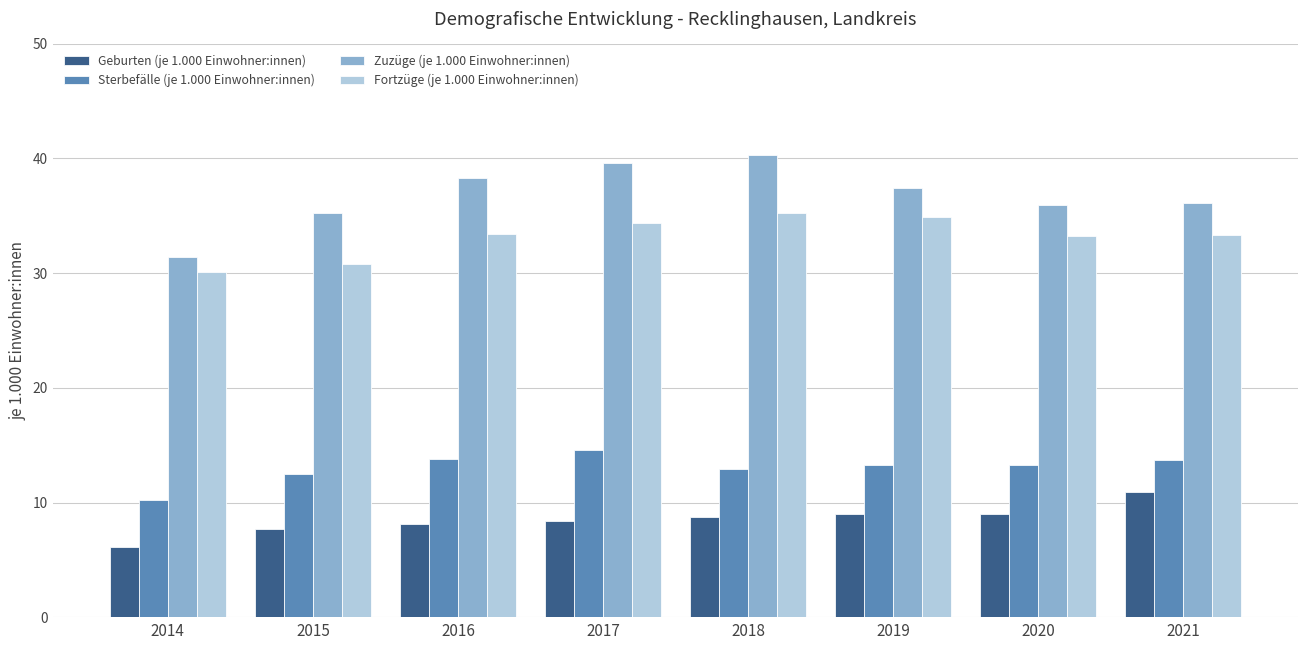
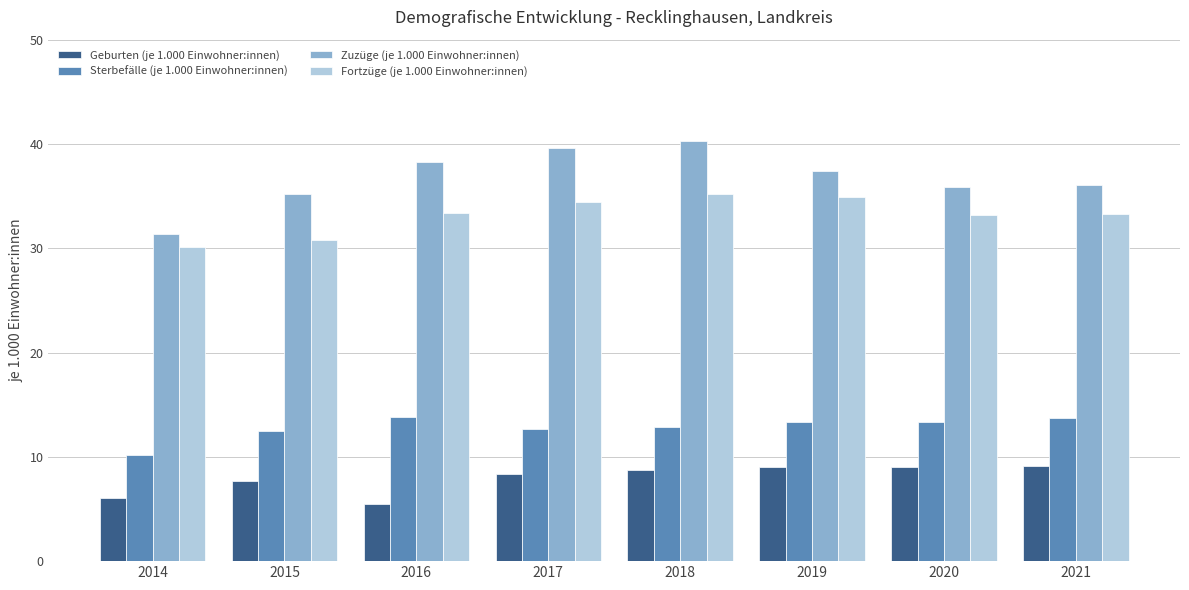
Geburten (je 1.000 Einwohner:innen), 2016: 8.1 -> 5.5
Sterbefälle (je 1.000 Einwohner:innen), 2017: 14.6 -> 12.7
Geburten (je 1.000 Einwohner:innen), 2021: 10.9 -> 9.1
